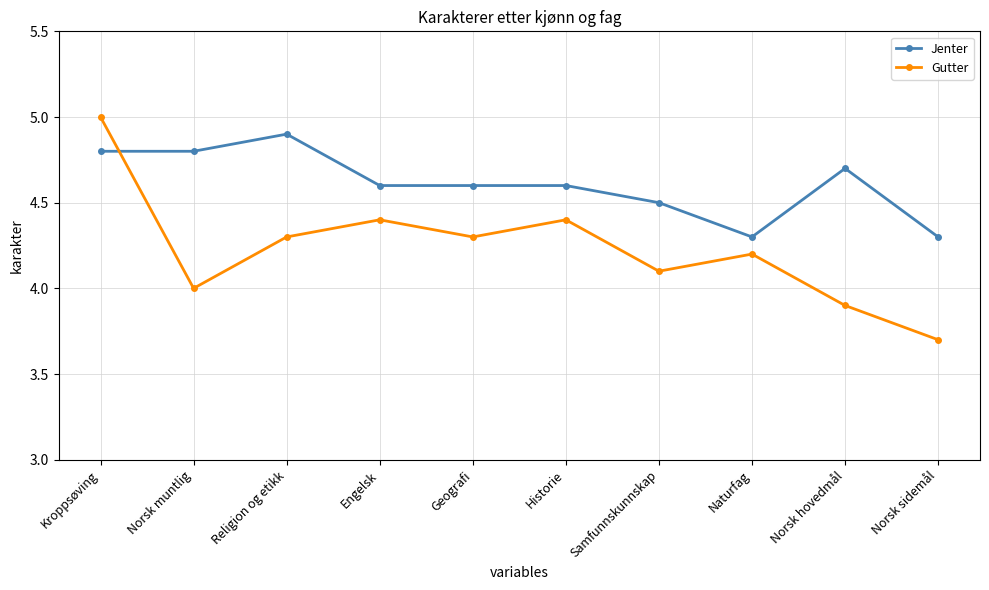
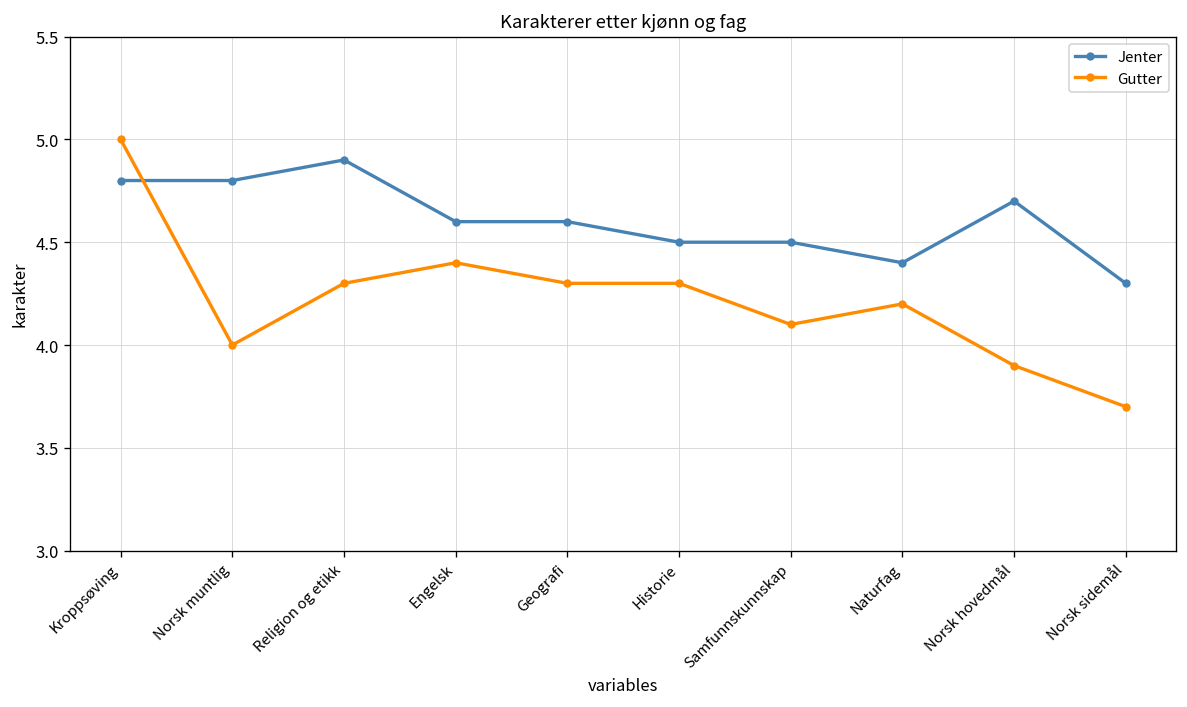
Jenter, Historie: 4.6 -> 4.5
Gutter, Historie: 4.4 -> 4.3
Jenter, Naturfag: 4.3 -> 4.4
